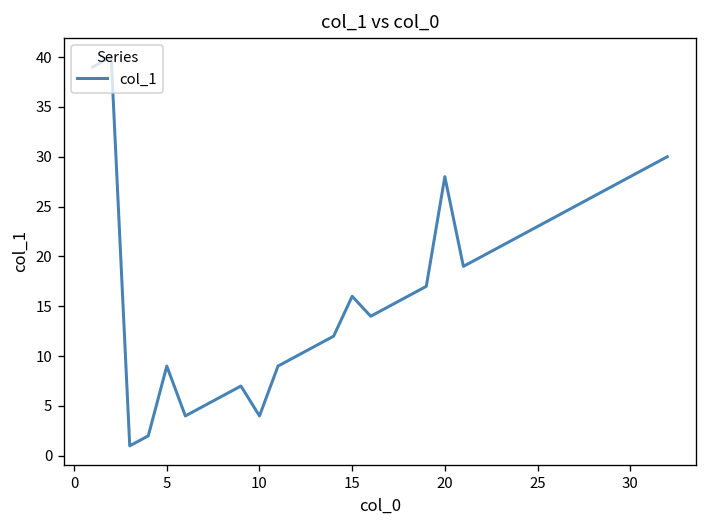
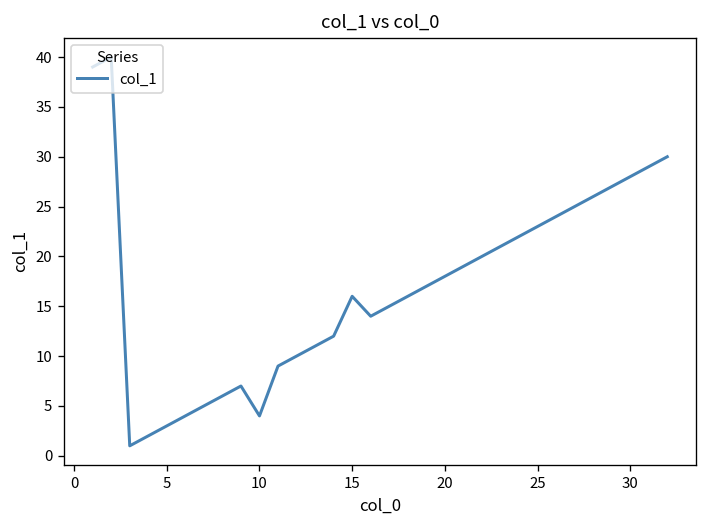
5: 9 -> 3
20: 28 -> 18
